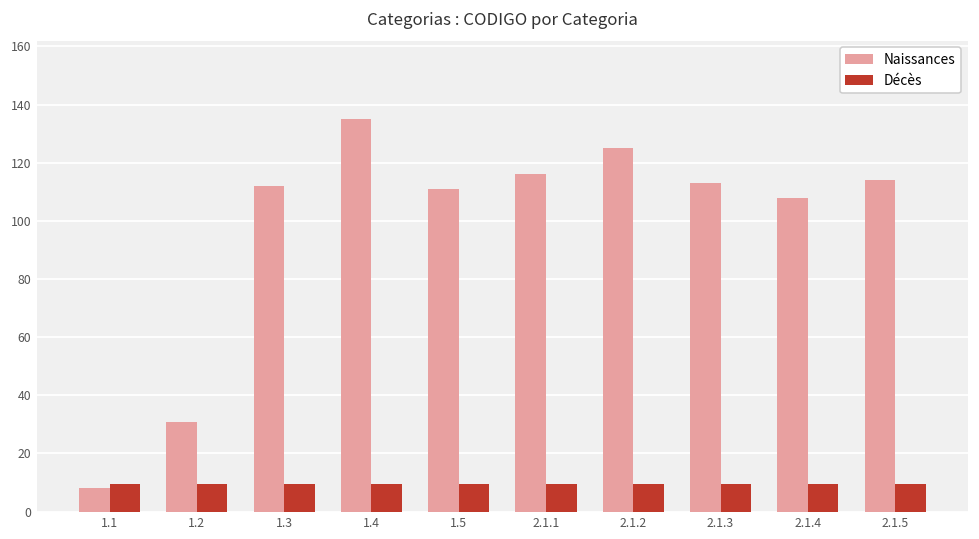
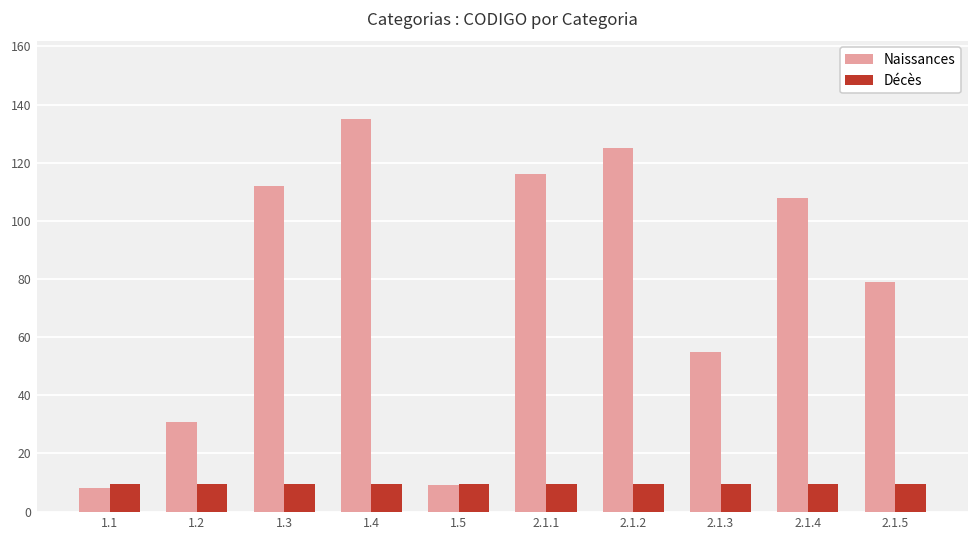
Naissances, 1.5: 111 -> 9
Naissances, 2.1.3: 113 -> 55
Naissances, 2.1.5: 114 -> 79
